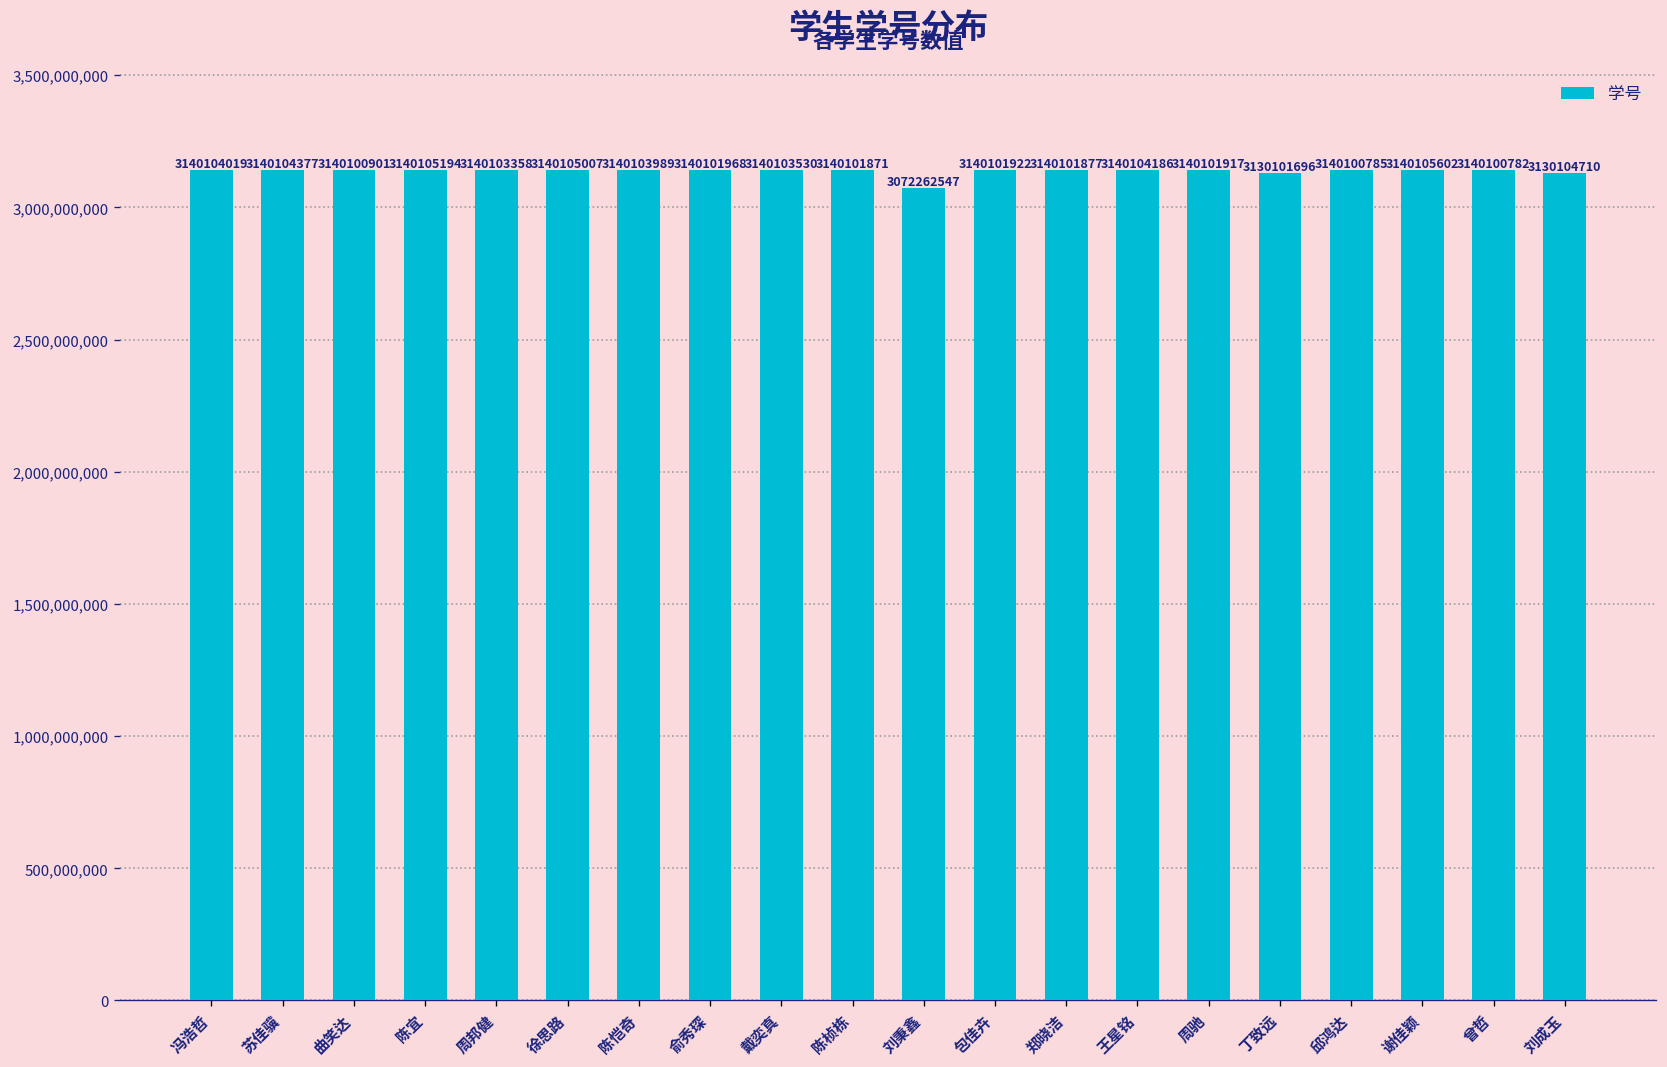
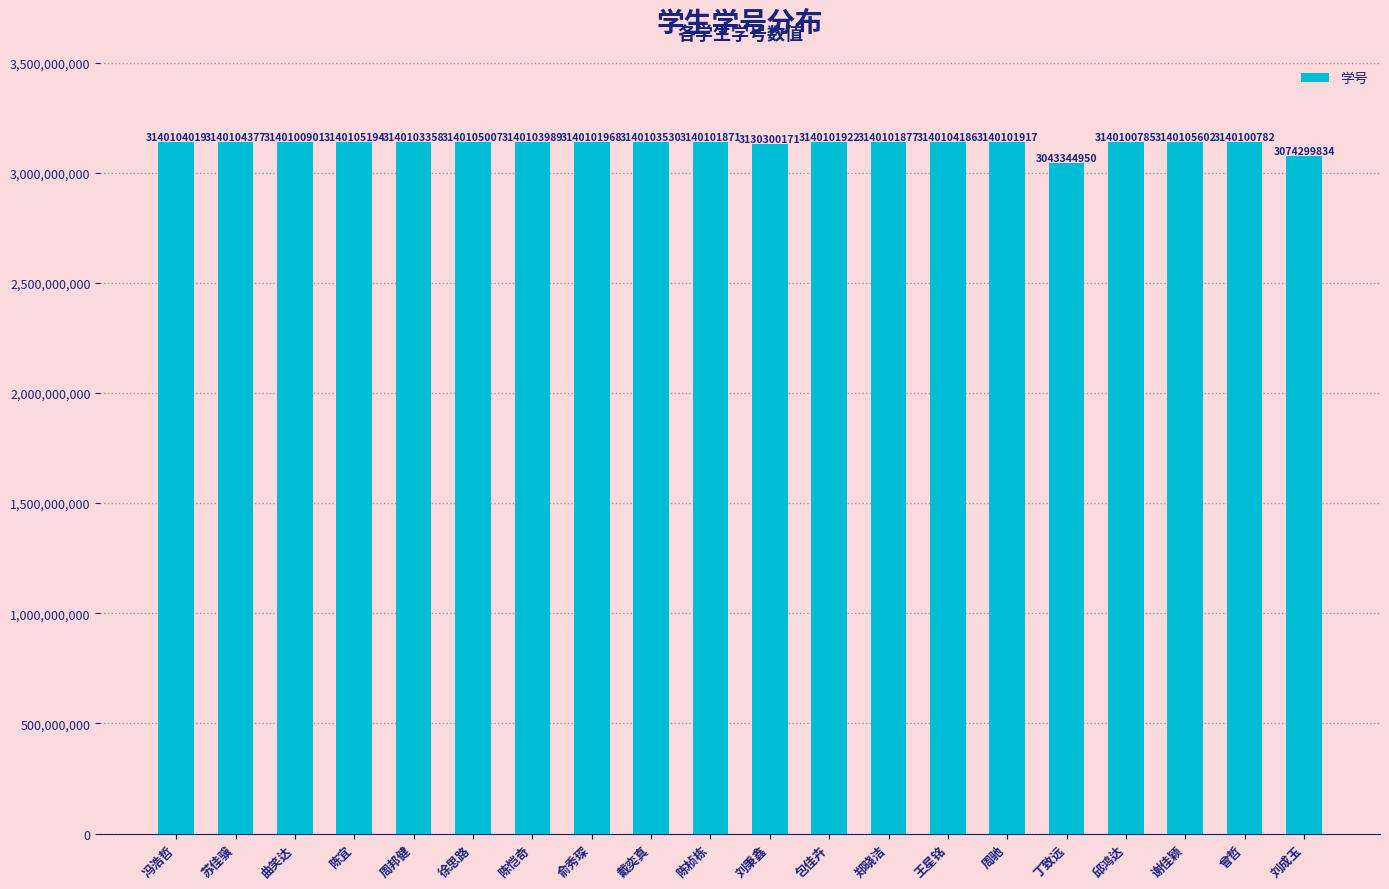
刘秉鑫: 3072262547 -> 3130300171
丁致远: 3130101696 -> 3043344950
刘成玉: 3130104710 -> 3074299834
